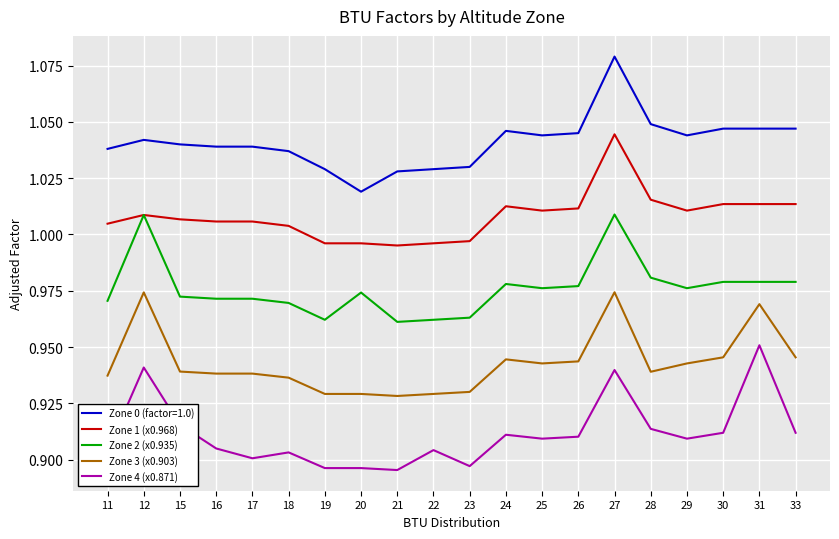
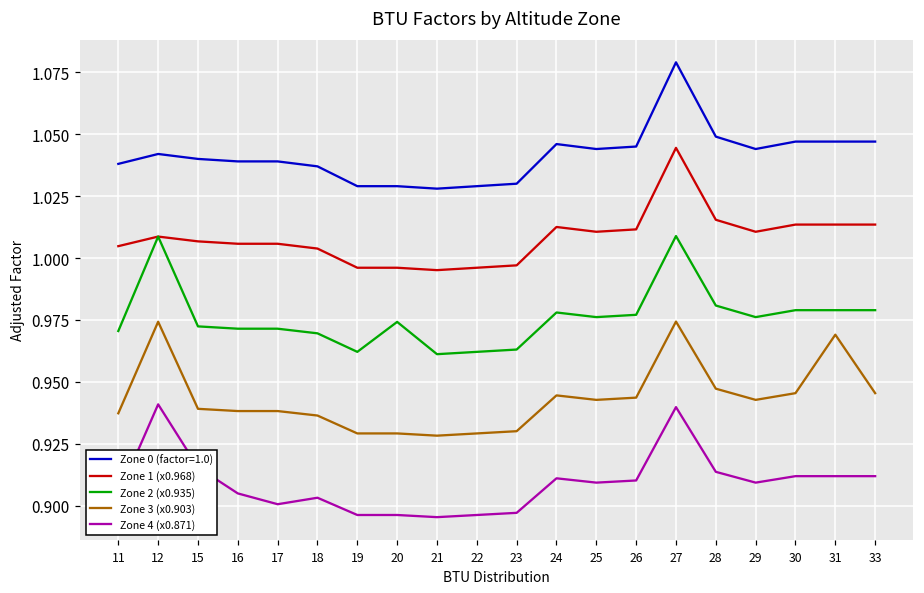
Zone 0 (factor=1.0), 20: 1.019 -> 1.029
Zone 4 (x0.871), 22: 0.904 -> 0.896
Zone 3 (x0.903), 28: 0.939 -> 0.947
Zone 4 (x0.871), 31: 0.951 -> 0.912
